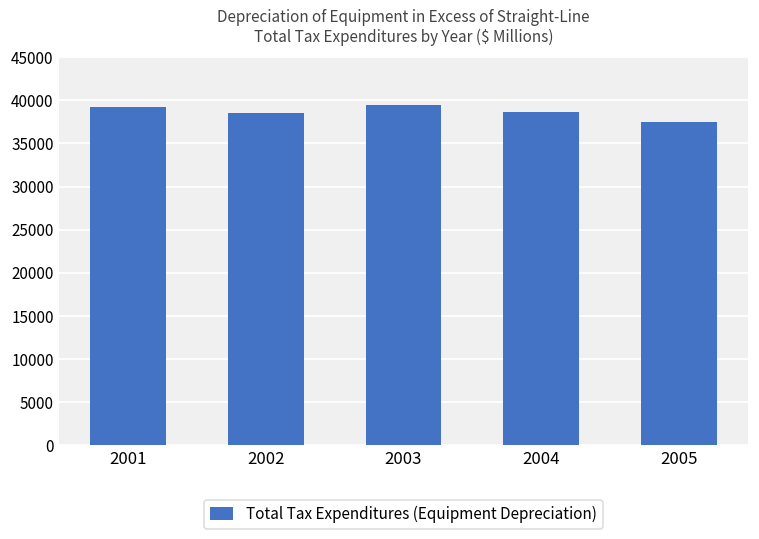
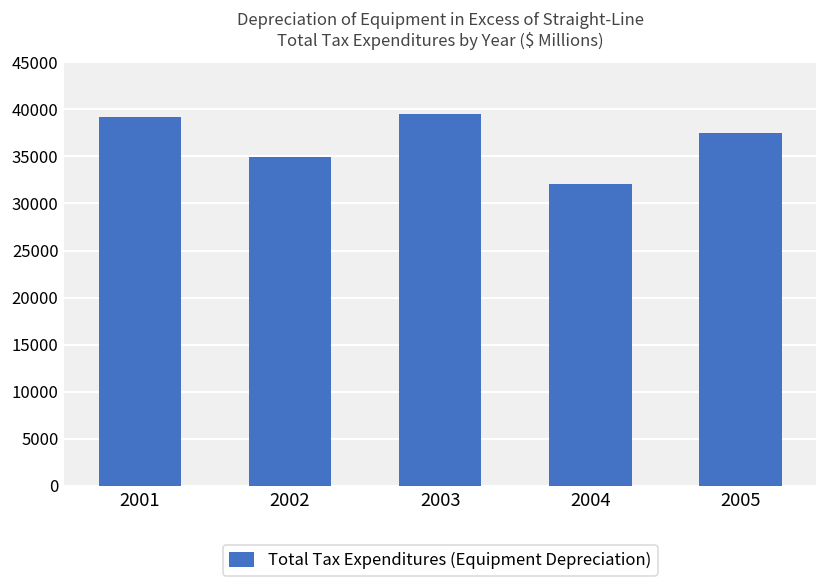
2002: 39000 -> 35000
2004: 39000 -> 32000
